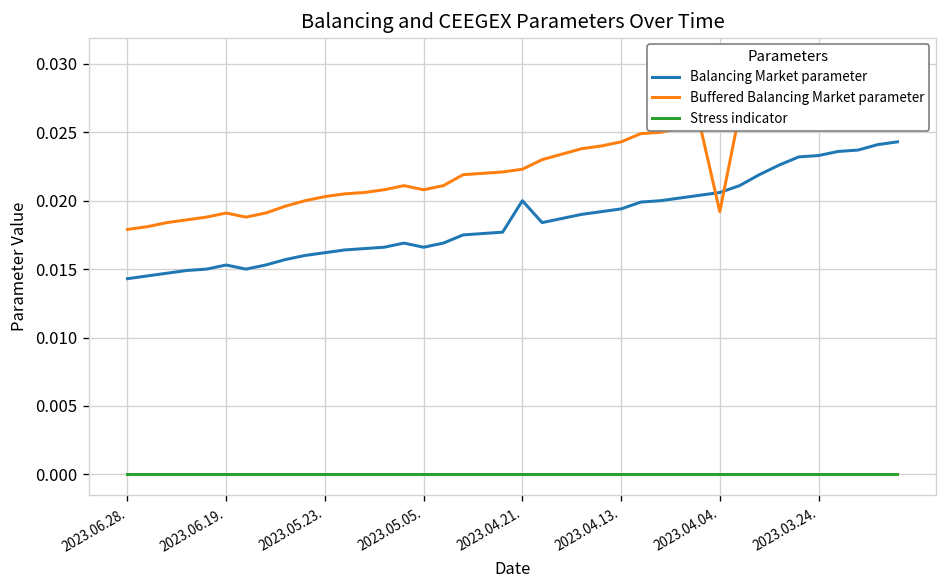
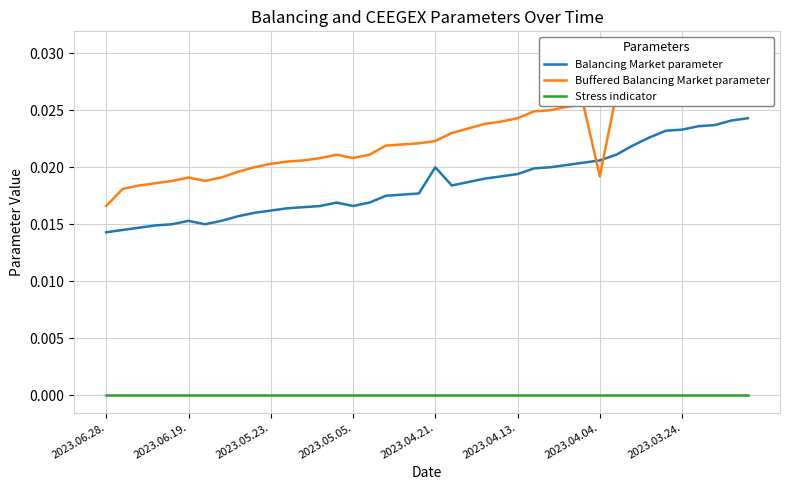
Buffered Balancing Market parameter, 2023.06.28.: 0.0179 -> 0.0166
